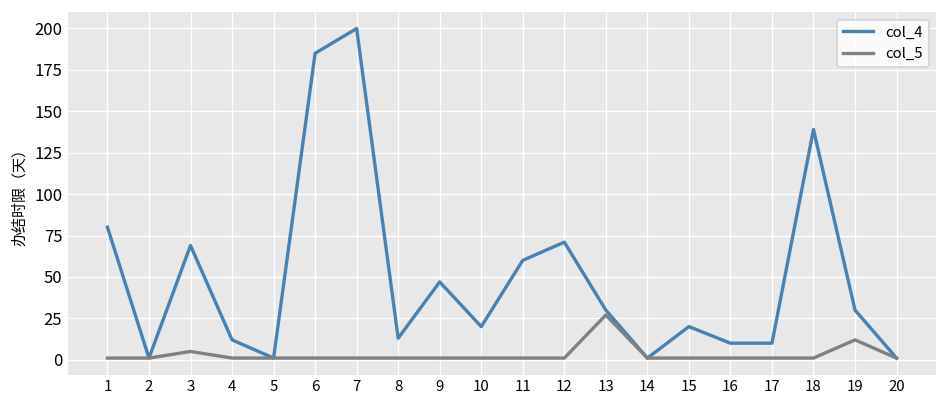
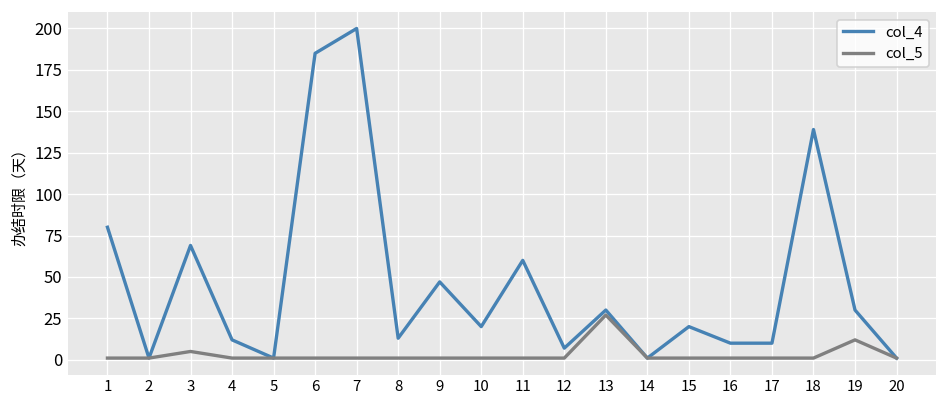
col_4, 12: 71 -> 7
